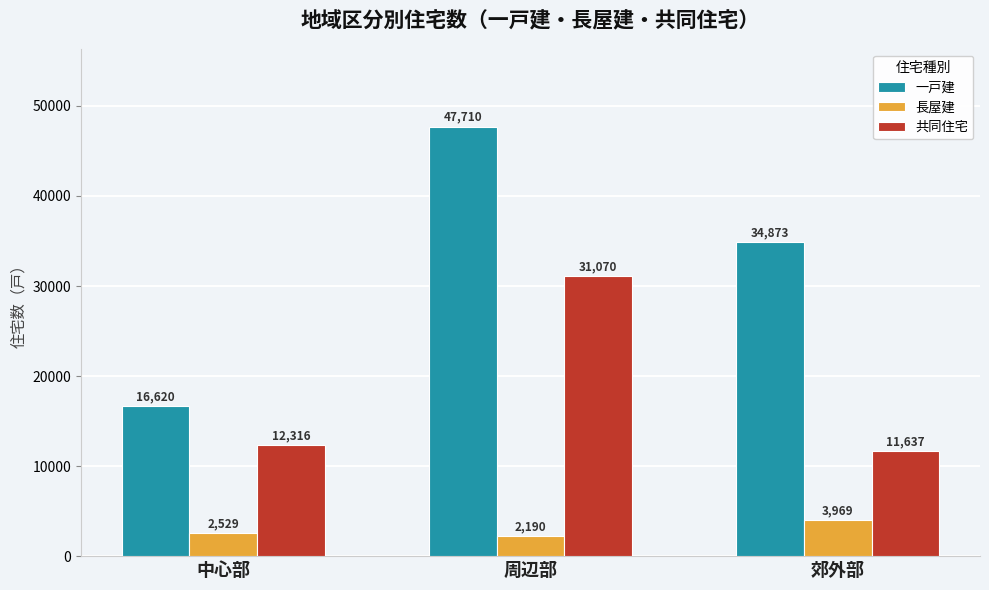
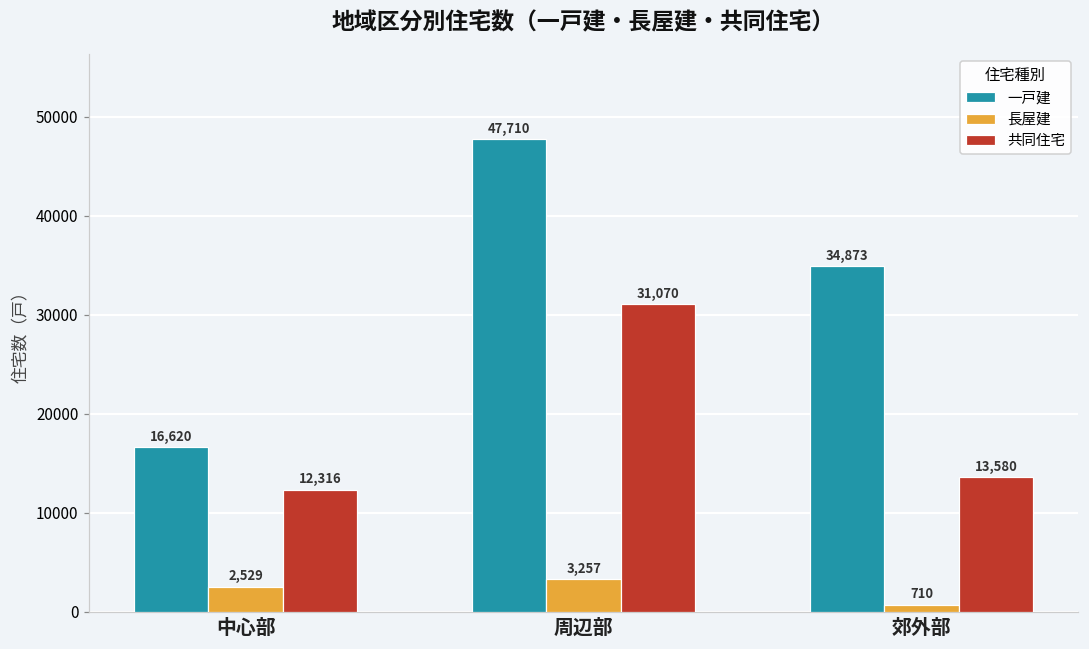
長屋建, 周辺部: 2,190 -> 3,257
長屋建, 郊外部: 3,969 -> 710
共同住宅, 郊外部: 11,637 -> 13,580
